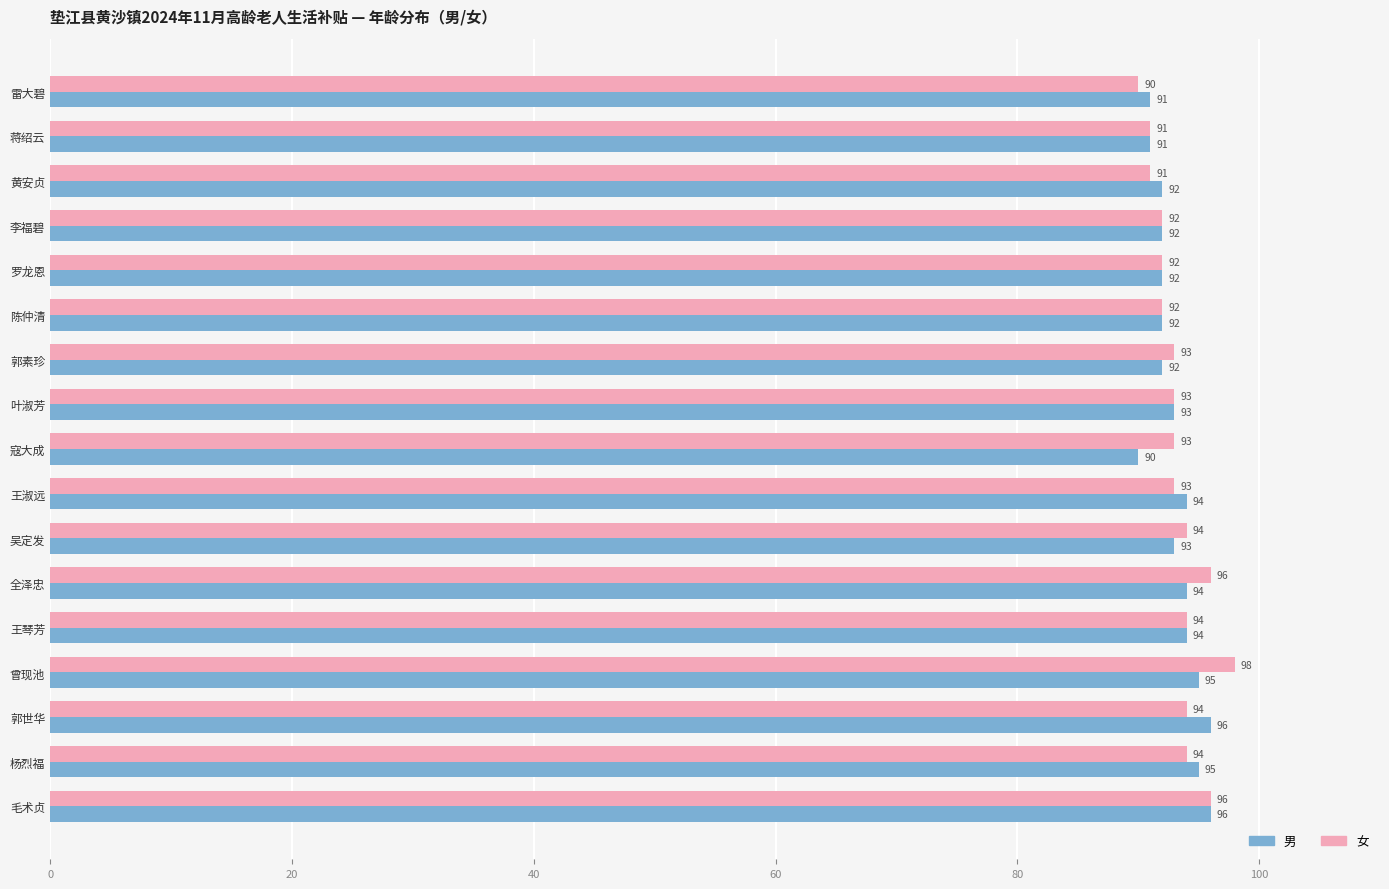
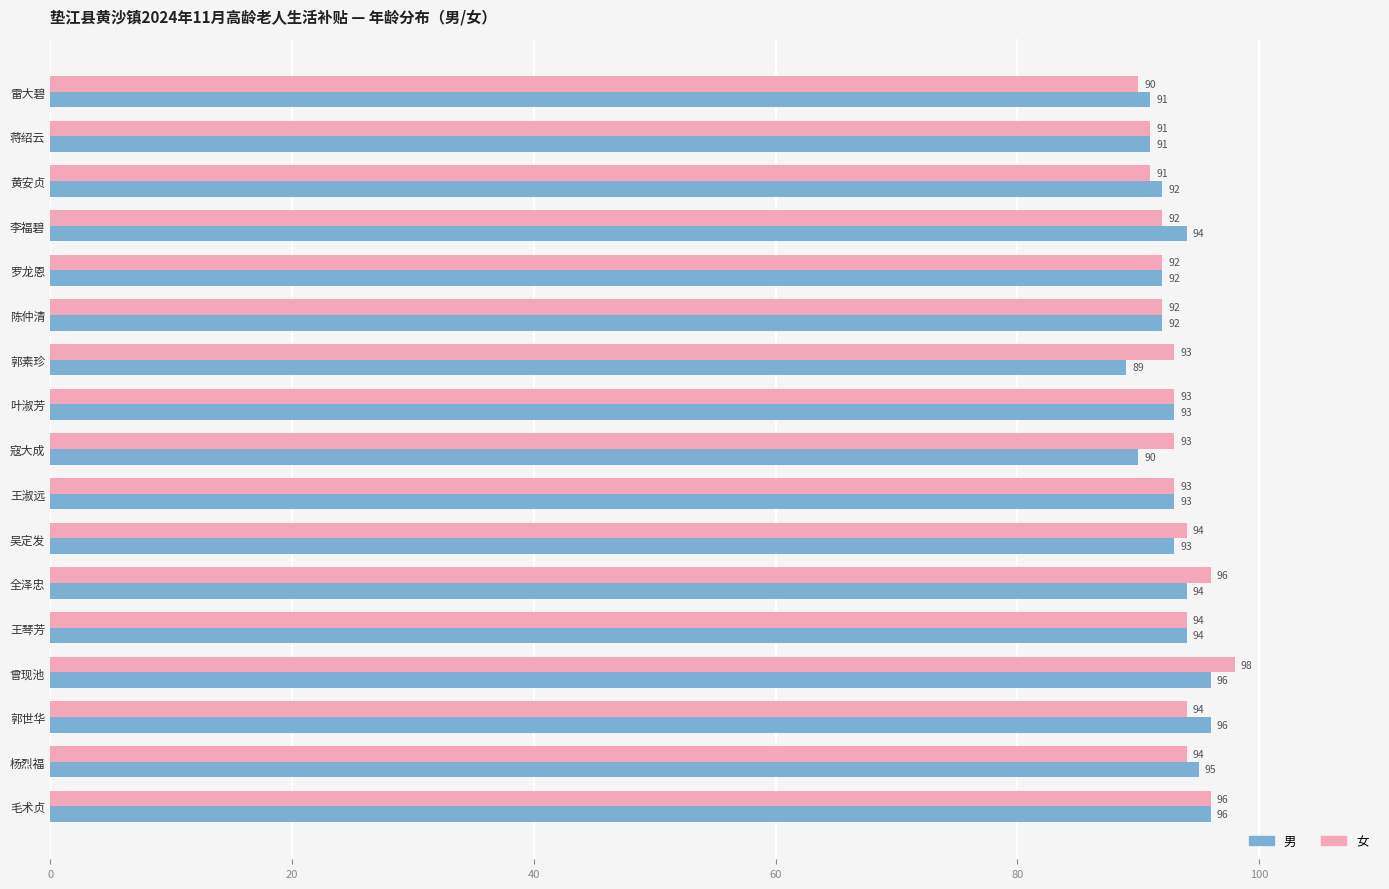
男, 李福碧: 92 -> 94
男, 郭素珍: 92 -> 89
男, 王淑远: 94 -> 93
男, 曾现池: 95 -> 96
